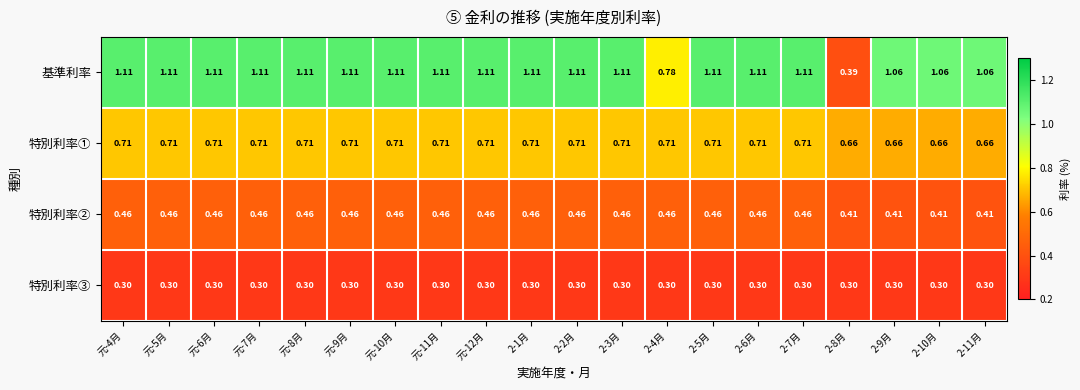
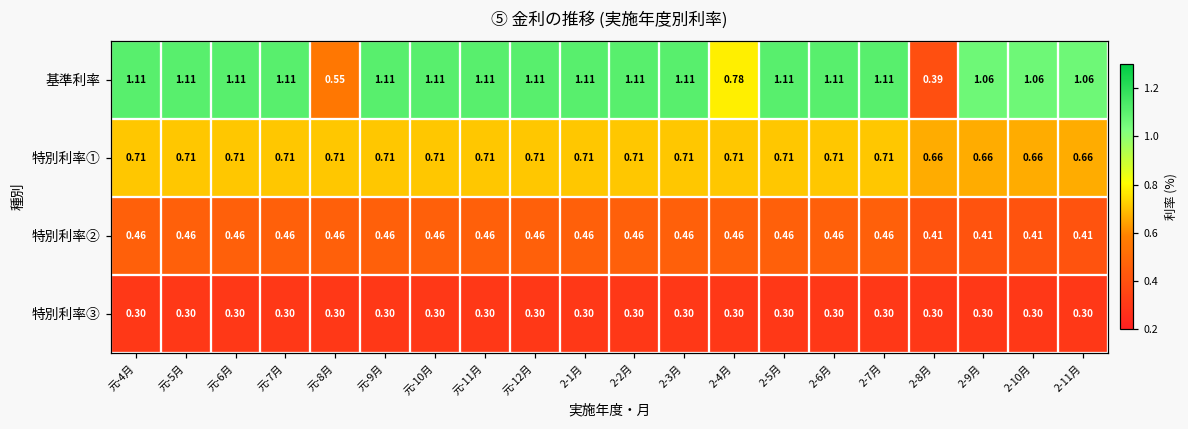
基準利率, 元-8月: 1.11 -> 0.55
